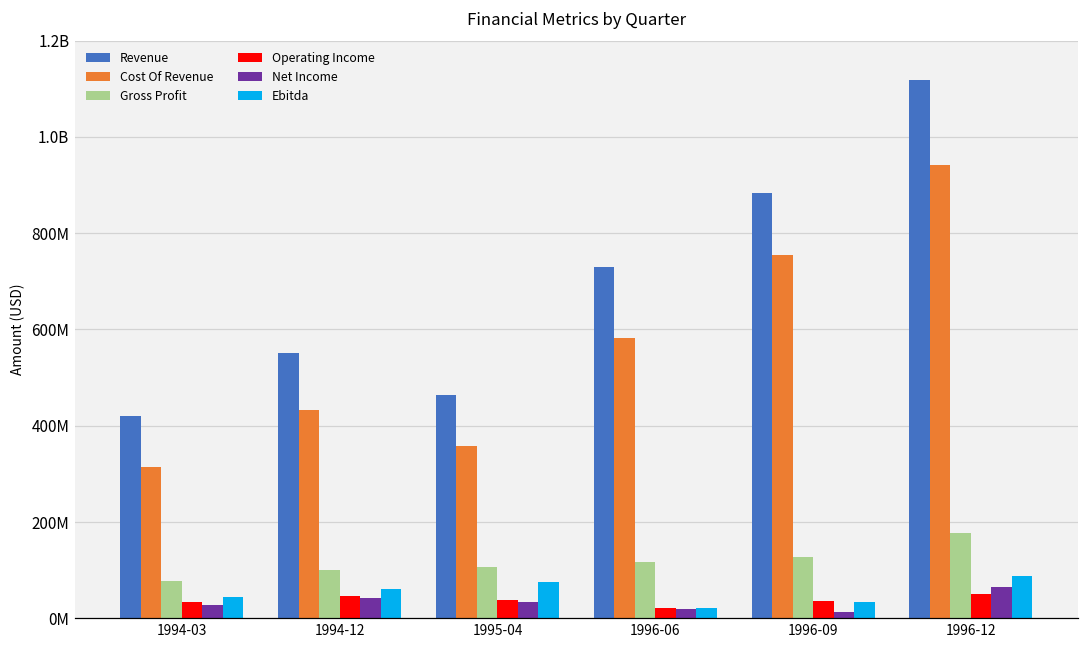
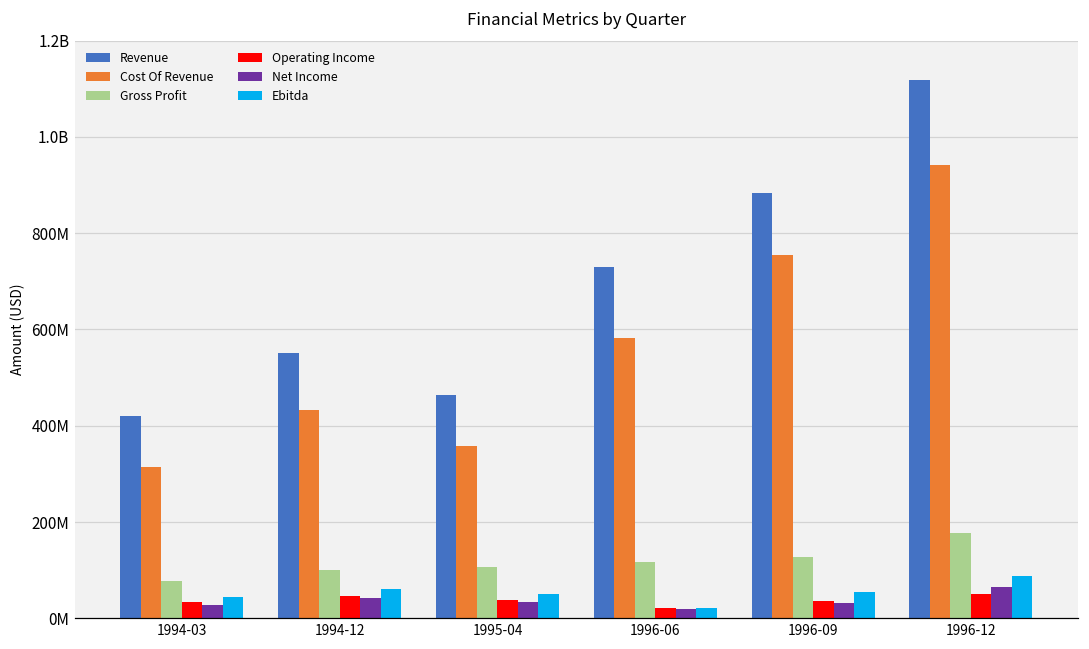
Ebitda, 1995-04: 70000000 -> 50000000
Net Income, 1996-09: 10000000 -> 30000000
Ebitda, 1996-09: 30000000 -> 50000000
